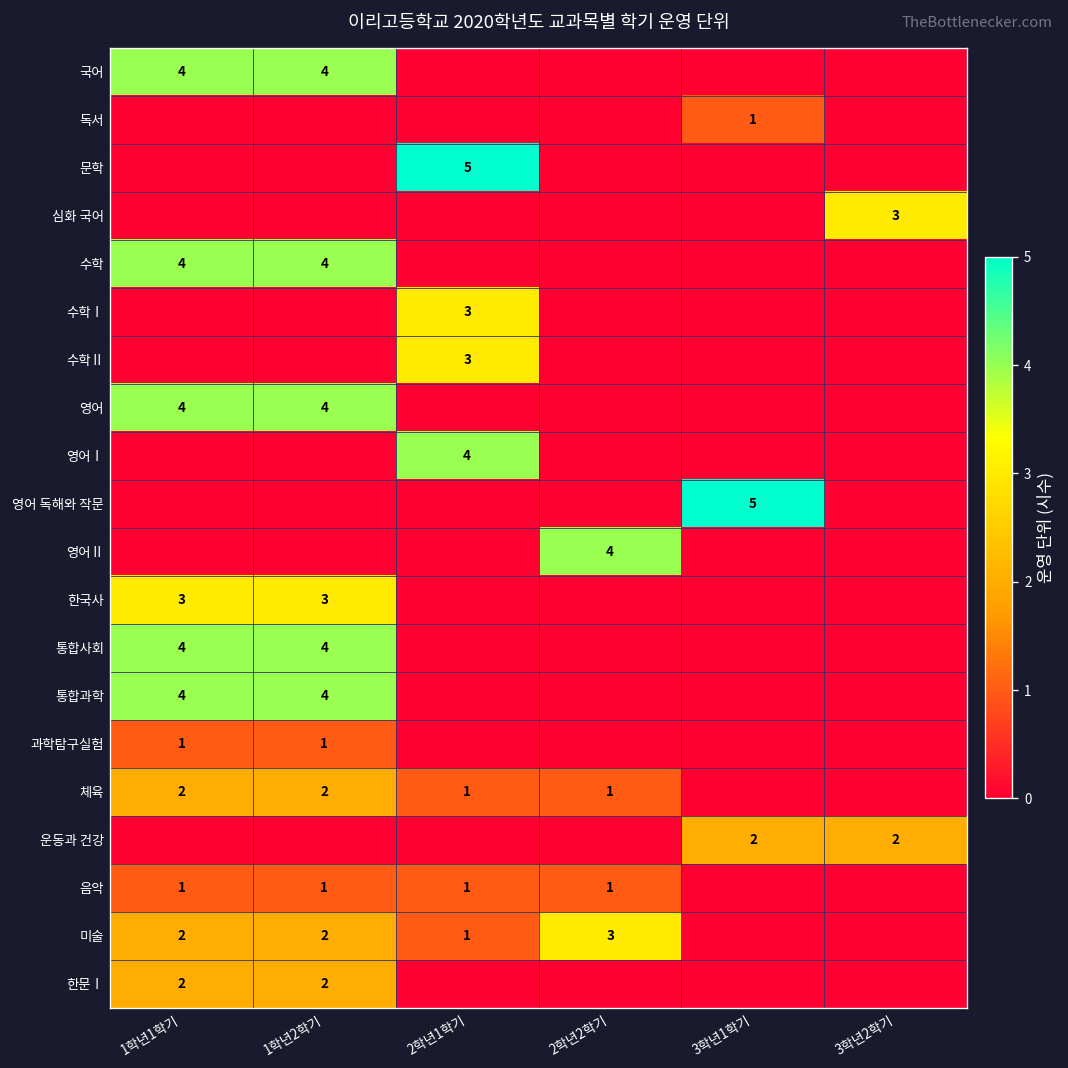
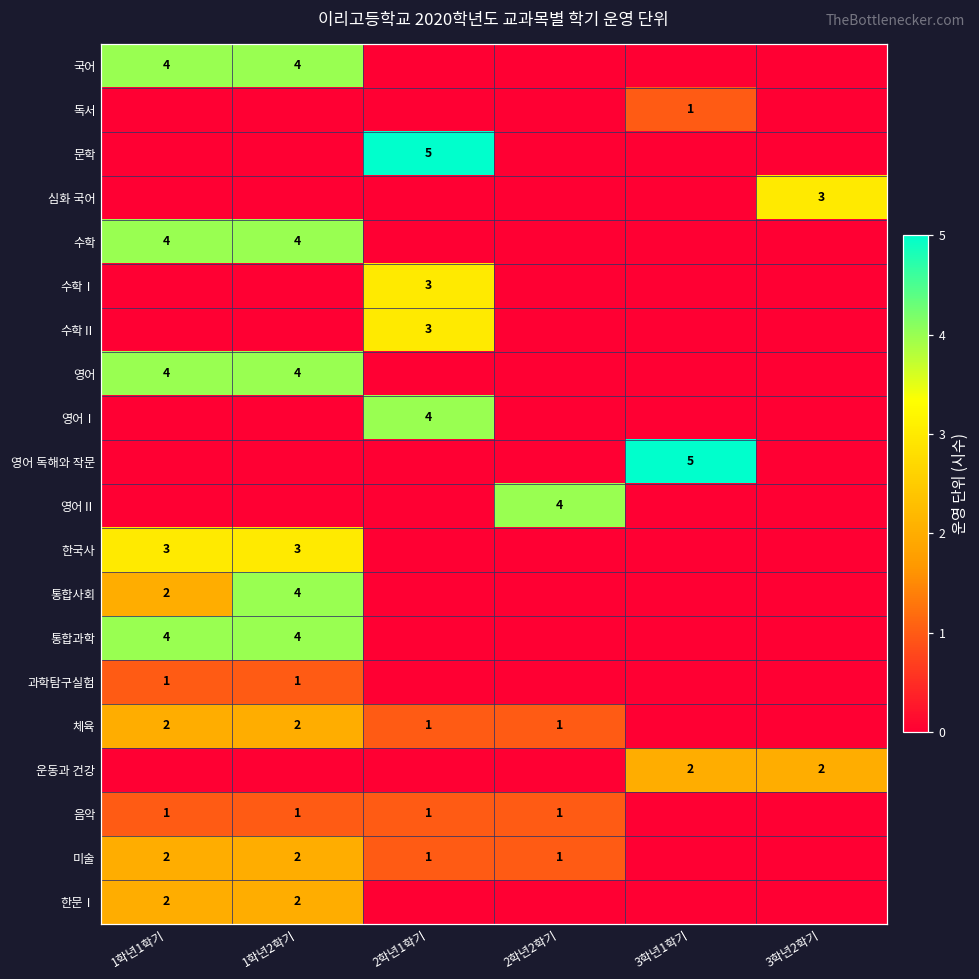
통합사회, 1학년1학기: 4 -> 2
미술, 2학년2학기: 3 -> 1
